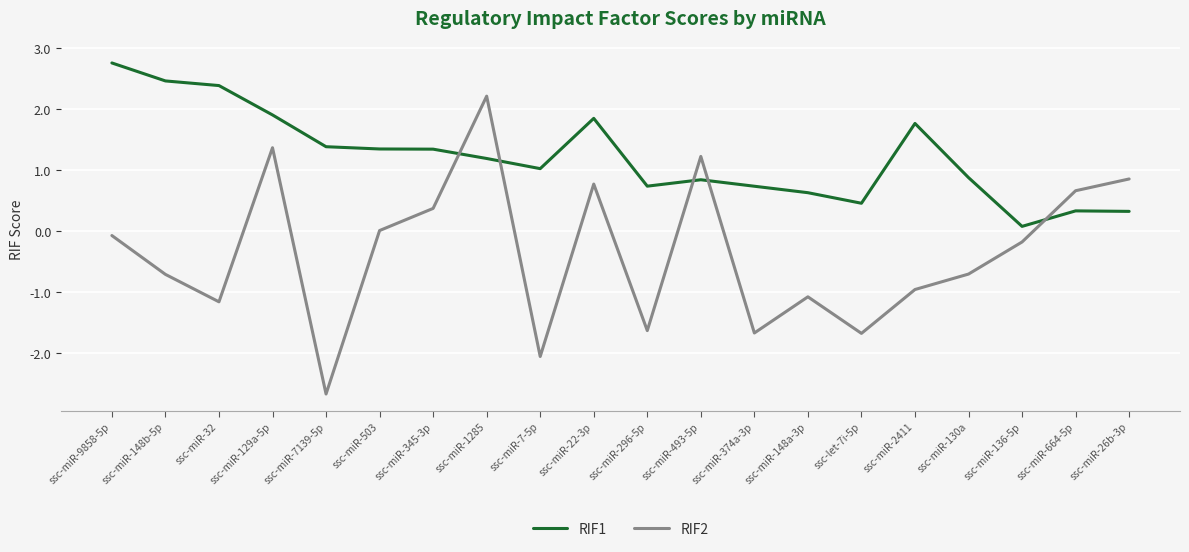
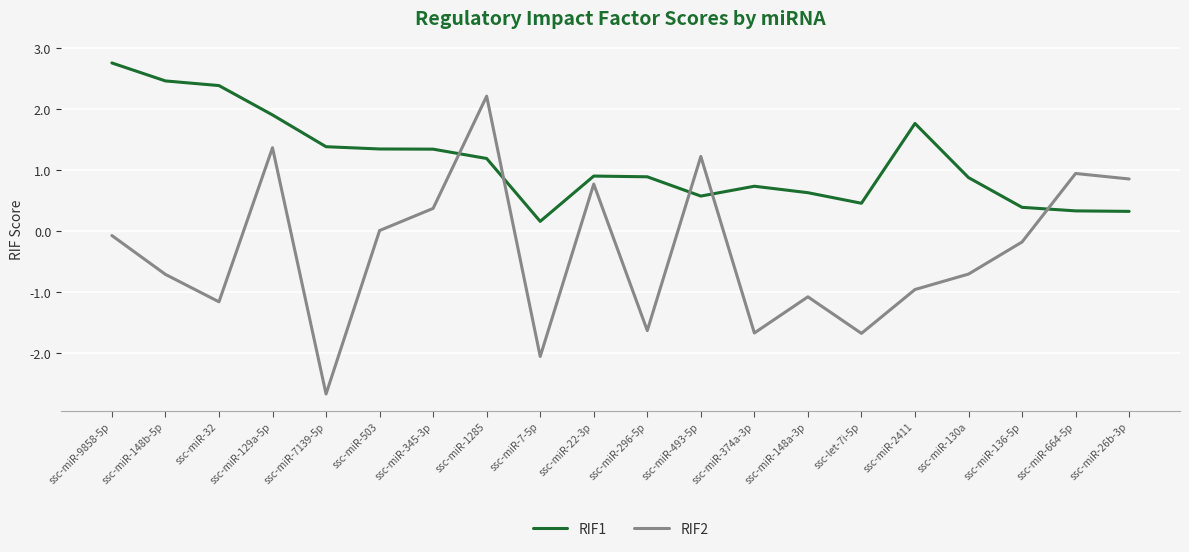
RIF1, ssc-miR-7-5p: 1.0 -> 0.2
RIF1, ssc-miR-22-3p: 1.8 -> 0.9
RIF1, ssc-miR-296-5p: 0.7 -> 0.9
RIF1, ssc-miR-493-5p: 0.8 -> 0.6
RIF1, ssc-miR-136-5p: 0.1 -> 0.4
RIF2, ssc-miR-664-5p: 0.7 -> 0.9
